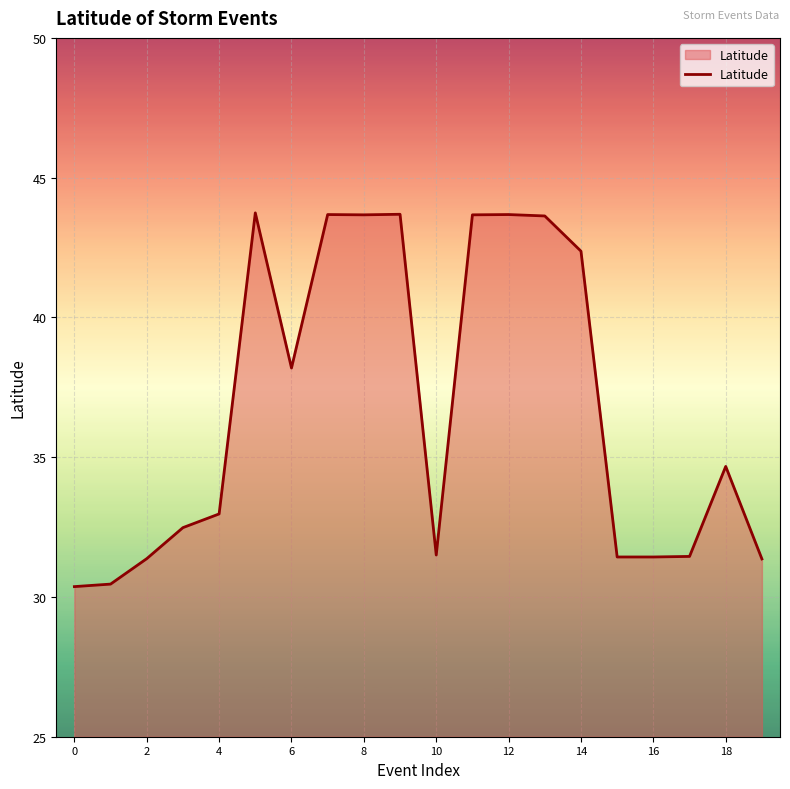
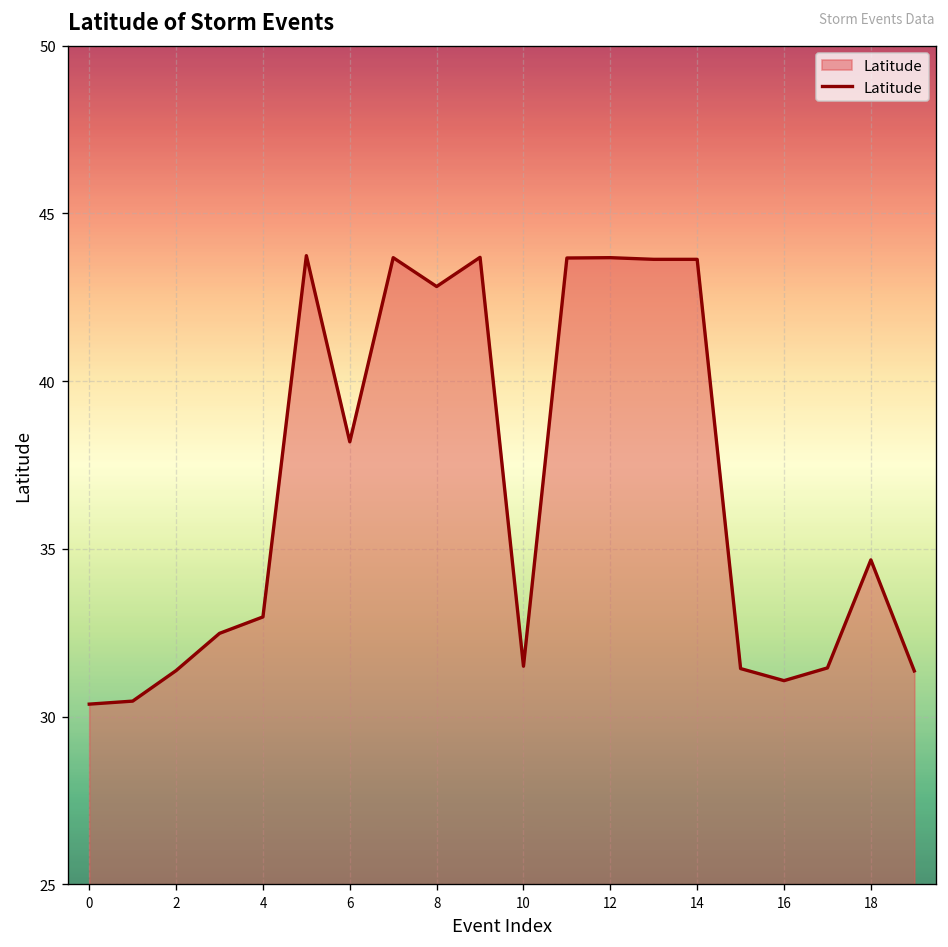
8: 43.7 -> 42.8
14: 42.4 -> 43.6
16: 31.4 -> 31.1
